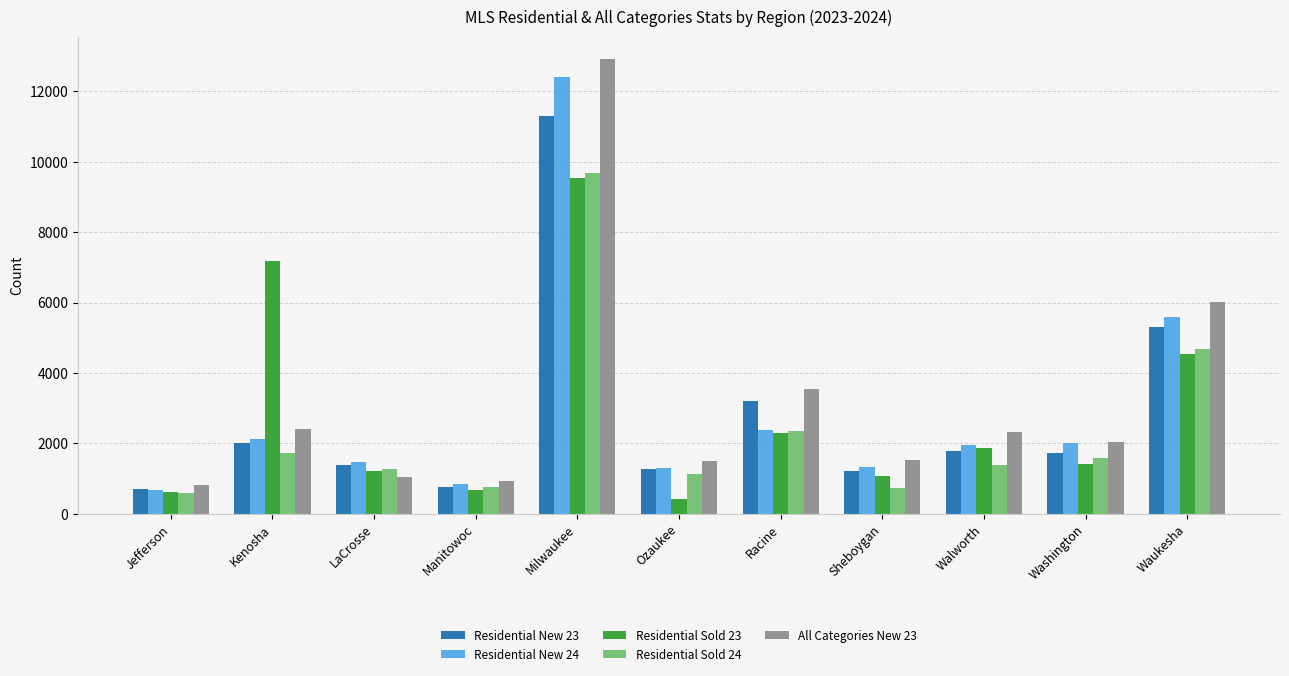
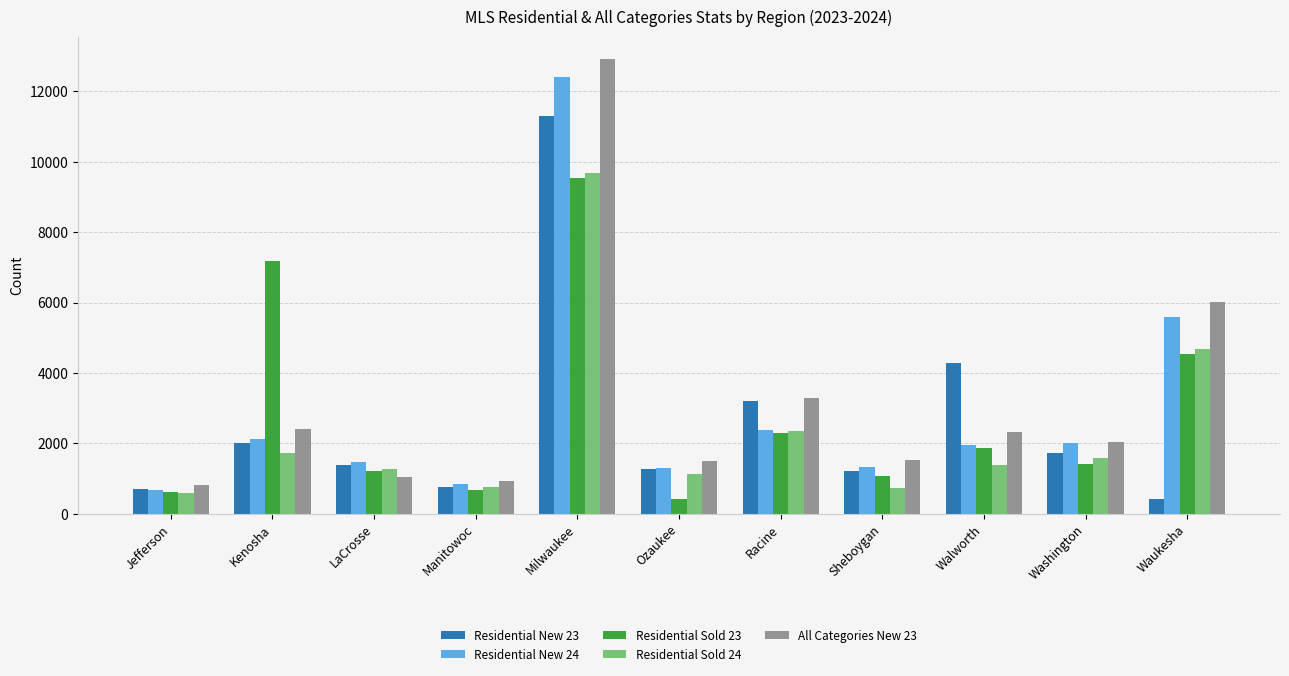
All Categories New 23, Racine: 3500 -> 3300
Residential New 23, Walworth: 1800 -> 4300
Residential New 23, Waukesha: 5300 -> 400
